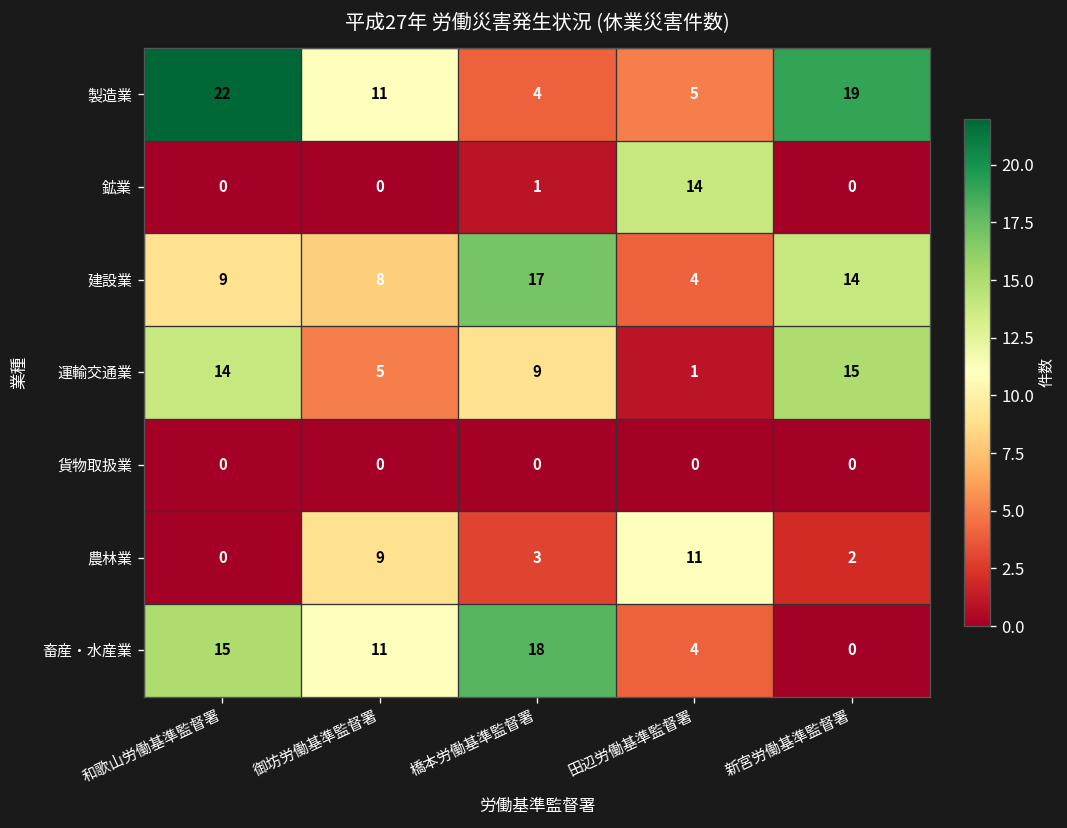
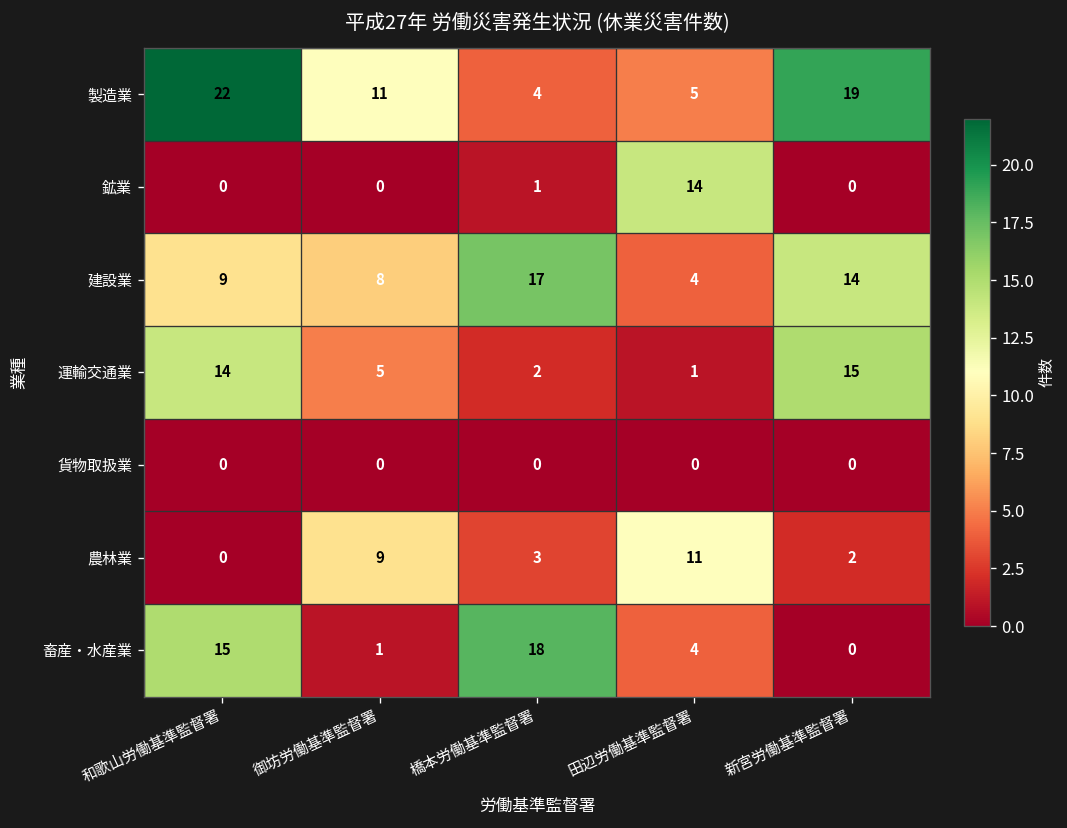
運輸交通業, 橋本労働基準監督署: 9 -> 2
畜産・水産業, 御坊労働基準監督署: 11 -> 1
